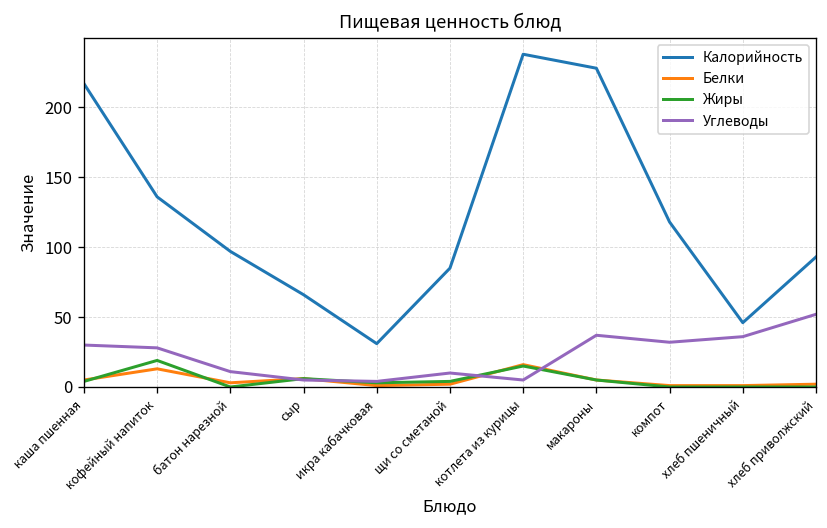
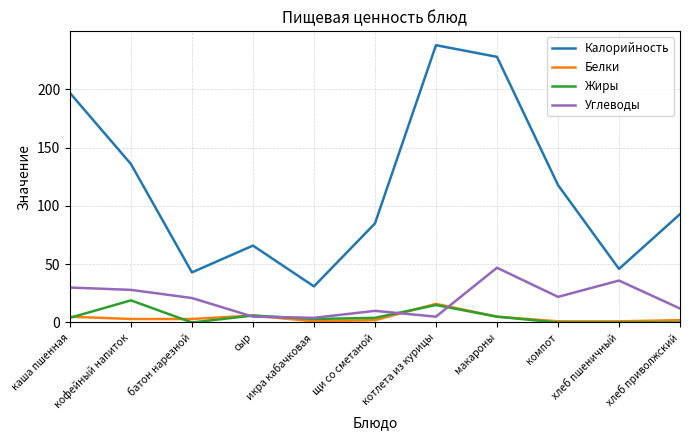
Калорийность, каша пшенная: 217 -> 197
Белки, кофейный напиток: 13 -> 3
Калорийность, батон нарезной: 97 -> 43
Углеводы, батон нарезной: 11 -> 21
Углеводы, макароны: 37 -> 47
Углеводы, компот: 32 -> 22
Углеводы, хлеб приволжский: 52 -> 12
